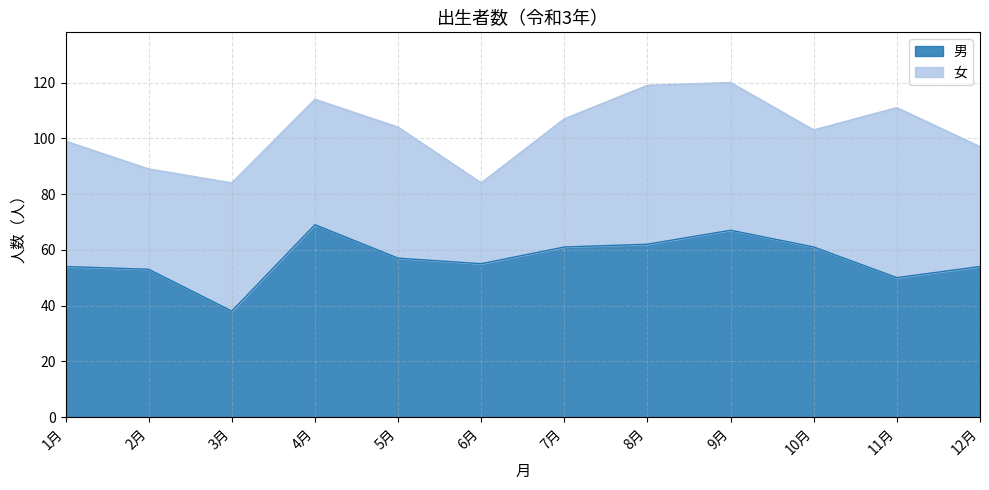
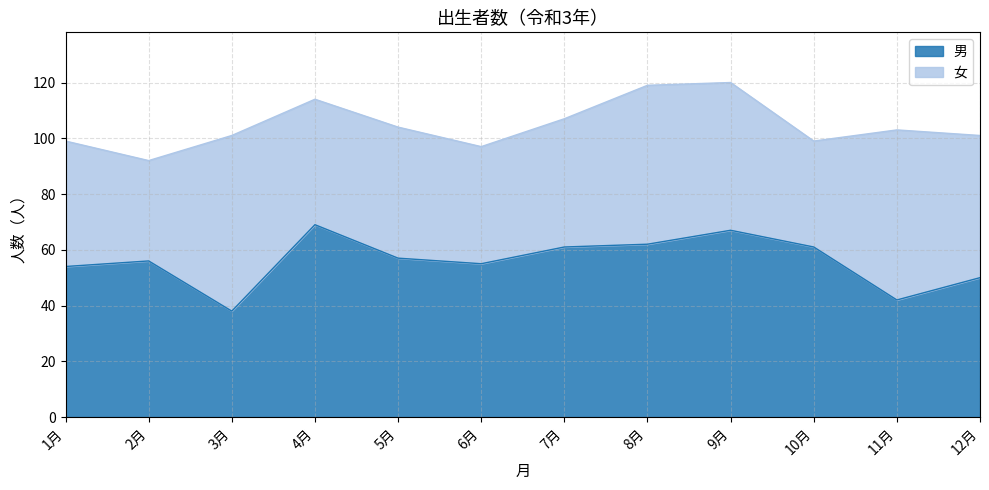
男, 2月: 53 -> 56
女, 3月: 46 -> 63
女, 6月: 29 -> 42
女, 10月: 42 -> 38
男, 11月: 50 -> 42
男, 12月: 54 -> 50
女, 12月: 43 -> 51
